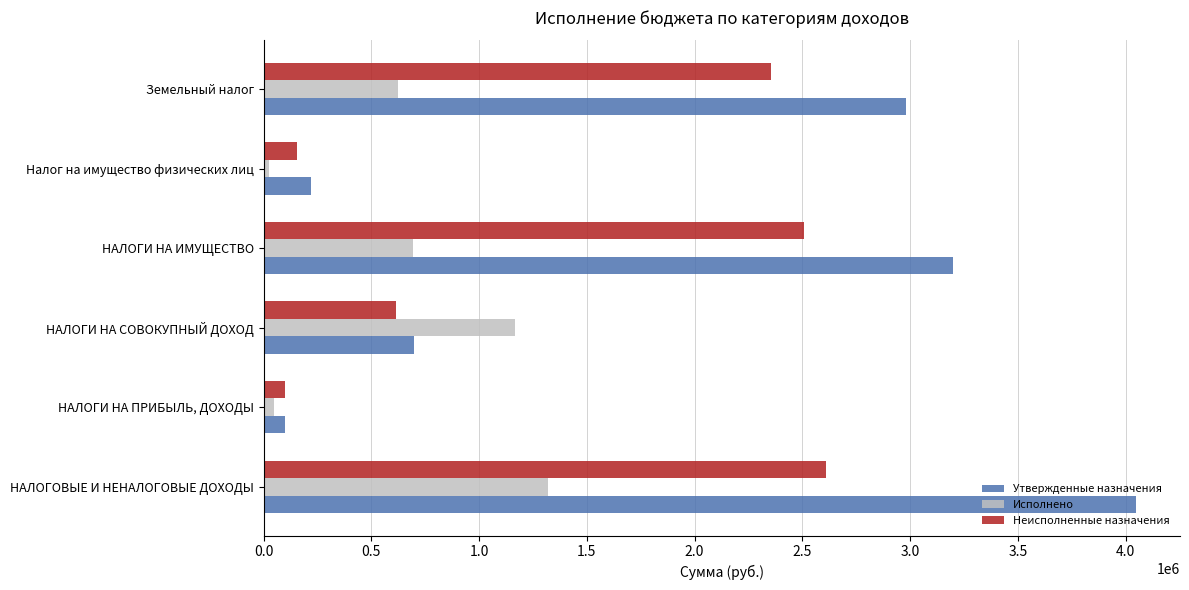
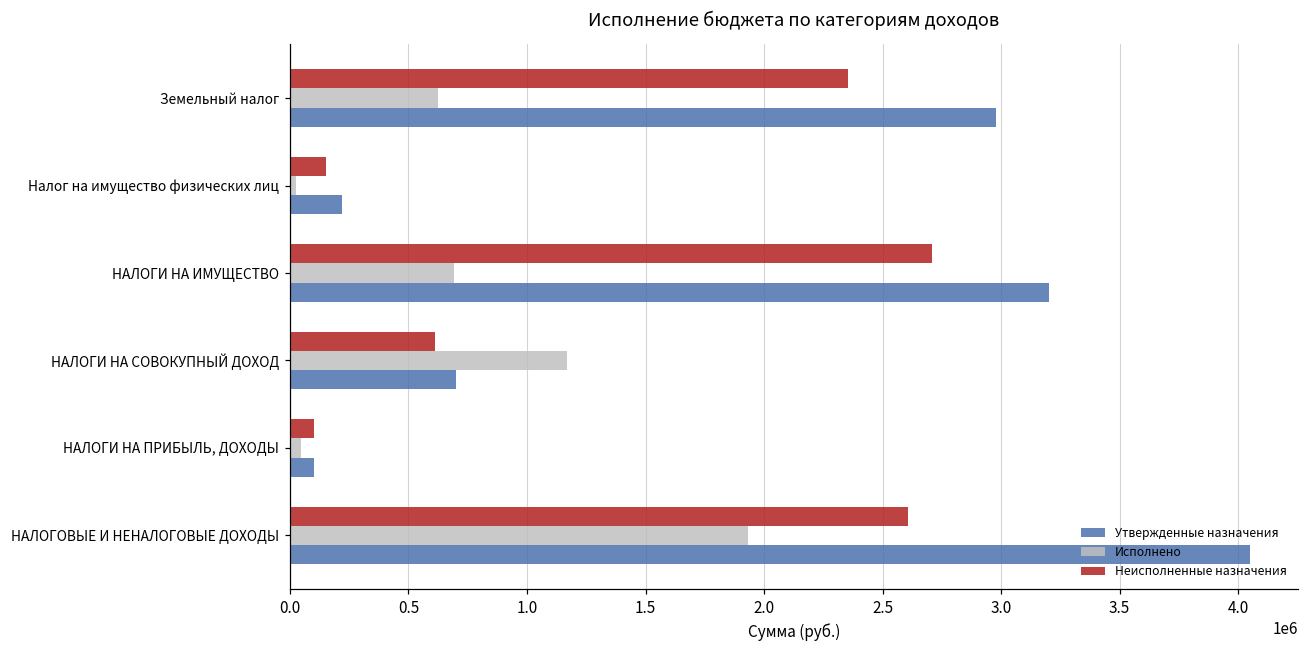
Неисполненные назначения, НАЛОГИ НА ИМУЩЕСТВО: 2510000 -> 2710000
Исполнено, НАЛОГОВЫЕ И НЕНАЛОГОВЫЕ ДОХОДЫ: 1320000 -> 1930000
